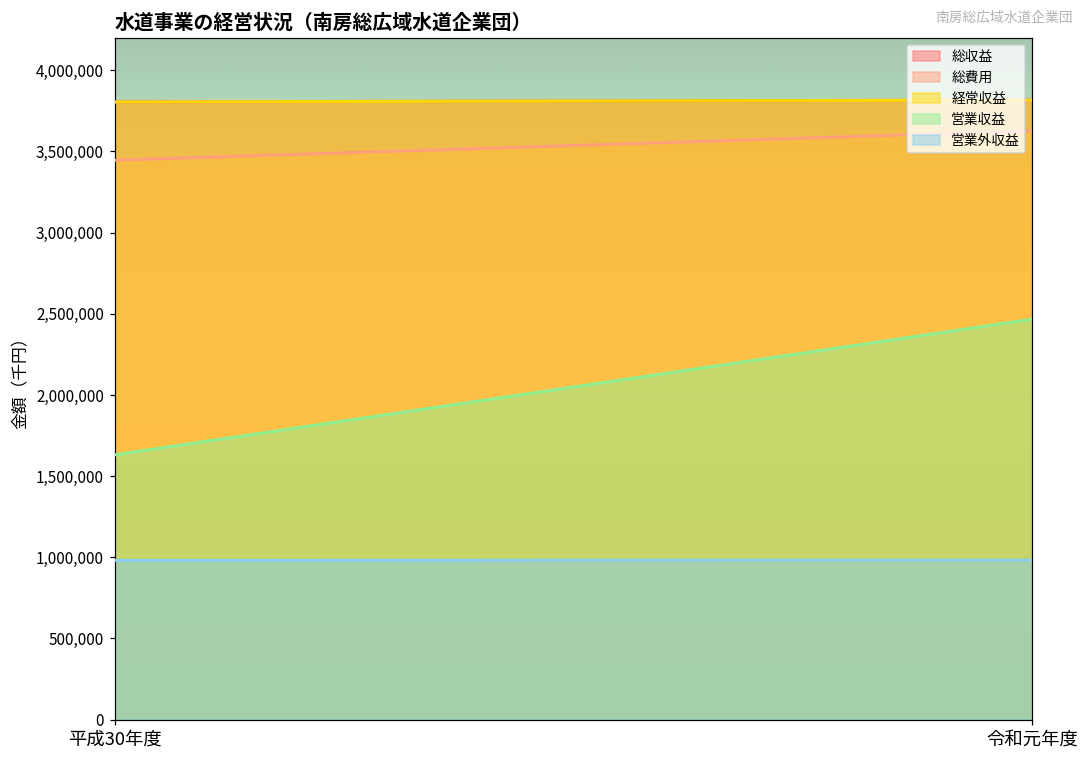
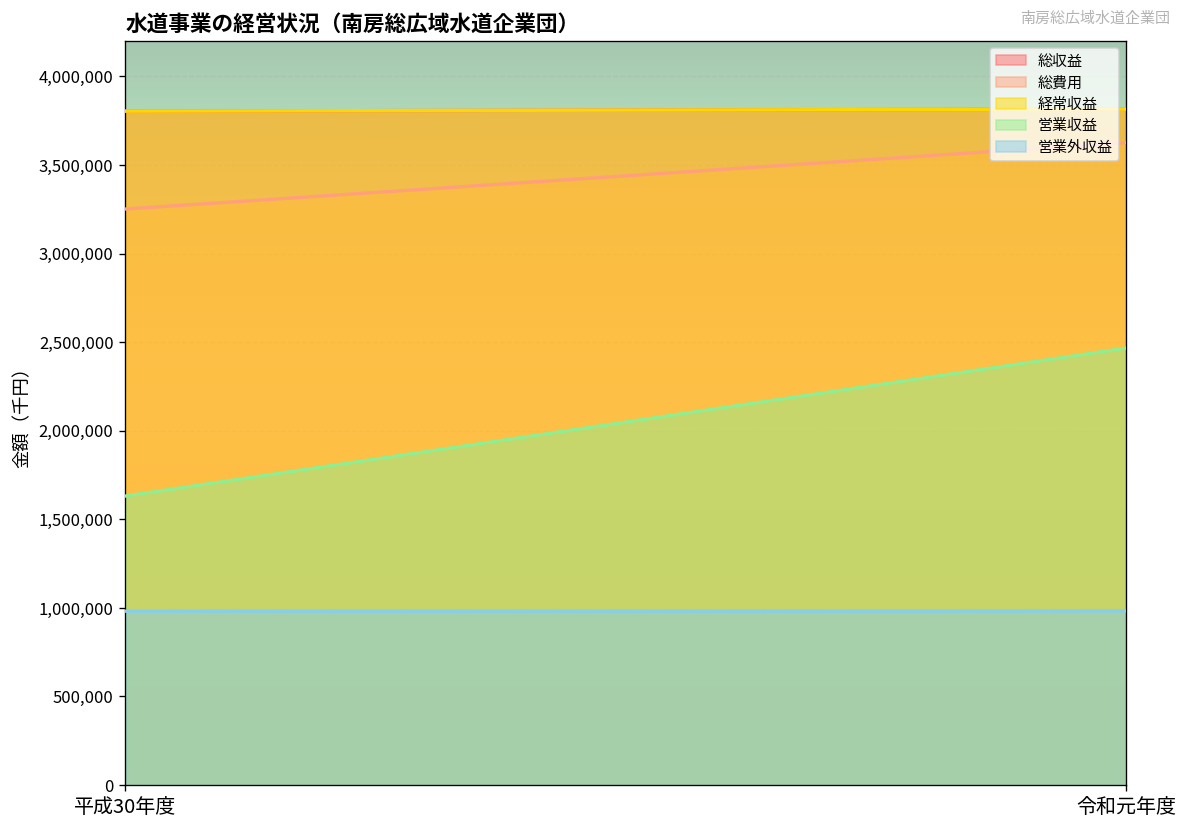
総費用, 平成30年度: 3,450,000 -> 3,250,000
